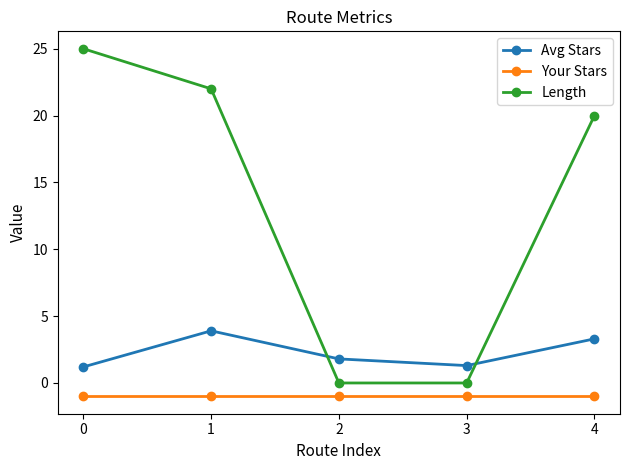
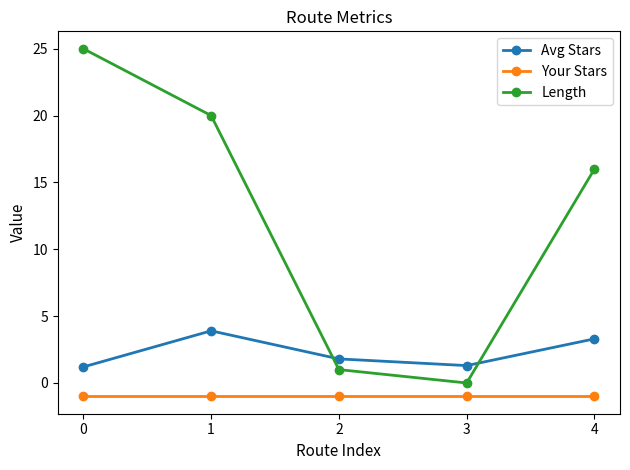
Length, 1: 22 -> 20
Length, 2: 0 -> 1
Length, 4: 20 -> 16
